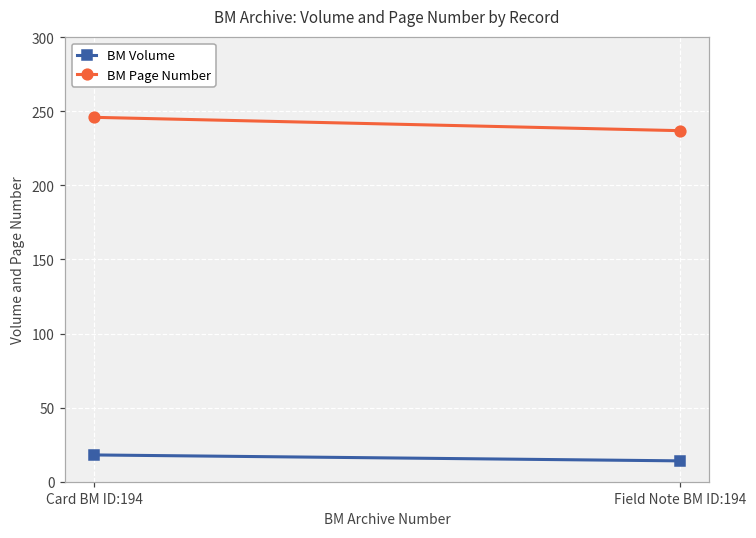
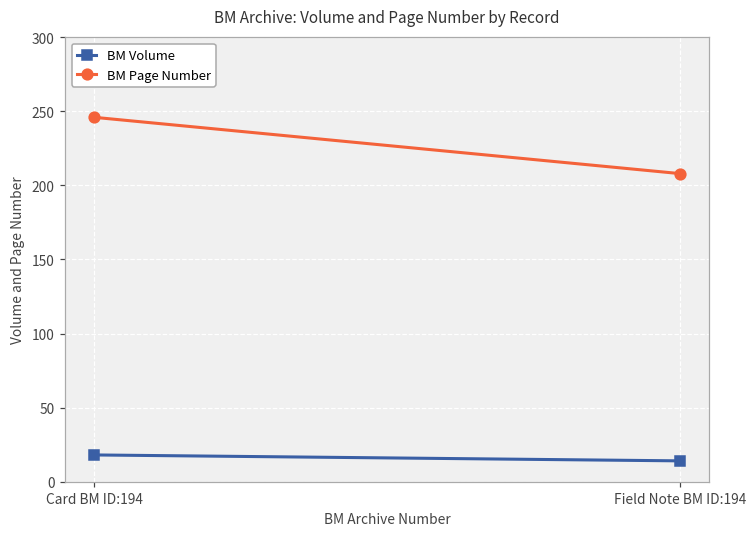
BM Page Number, Field Note BM ID:194: 237 -> 208
